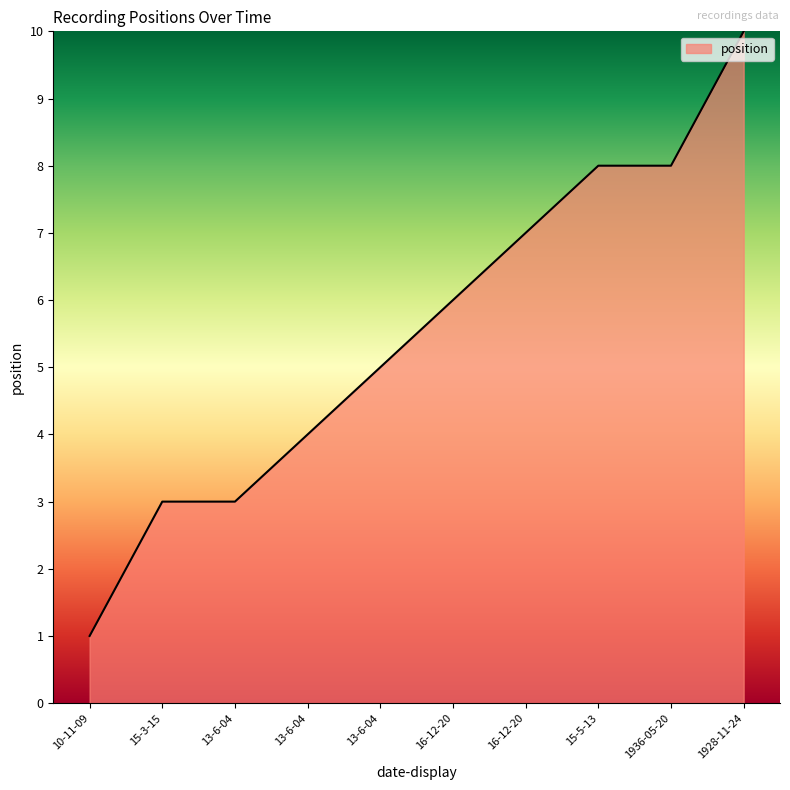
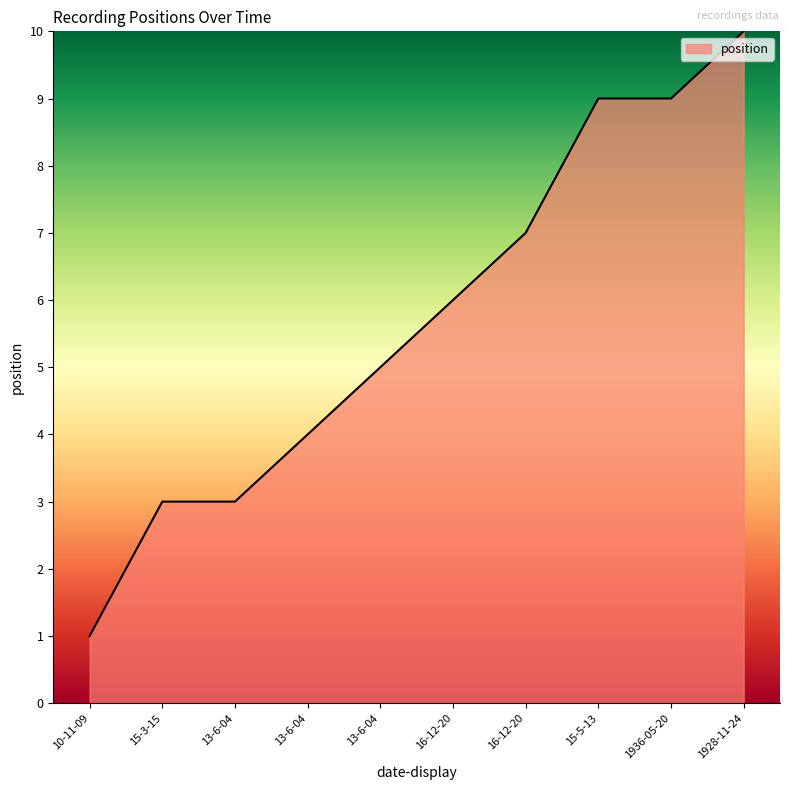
15-5-13: 8 -> 9
1936-05-20: 8 -> 9
